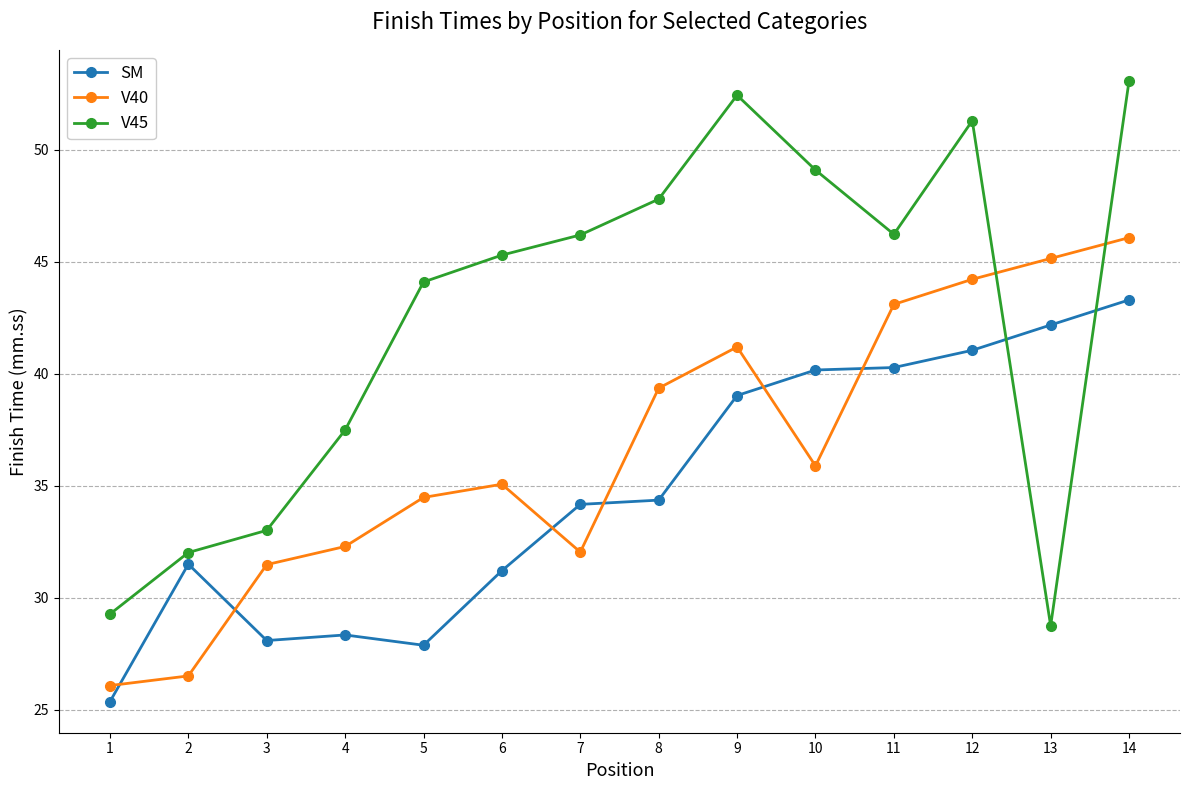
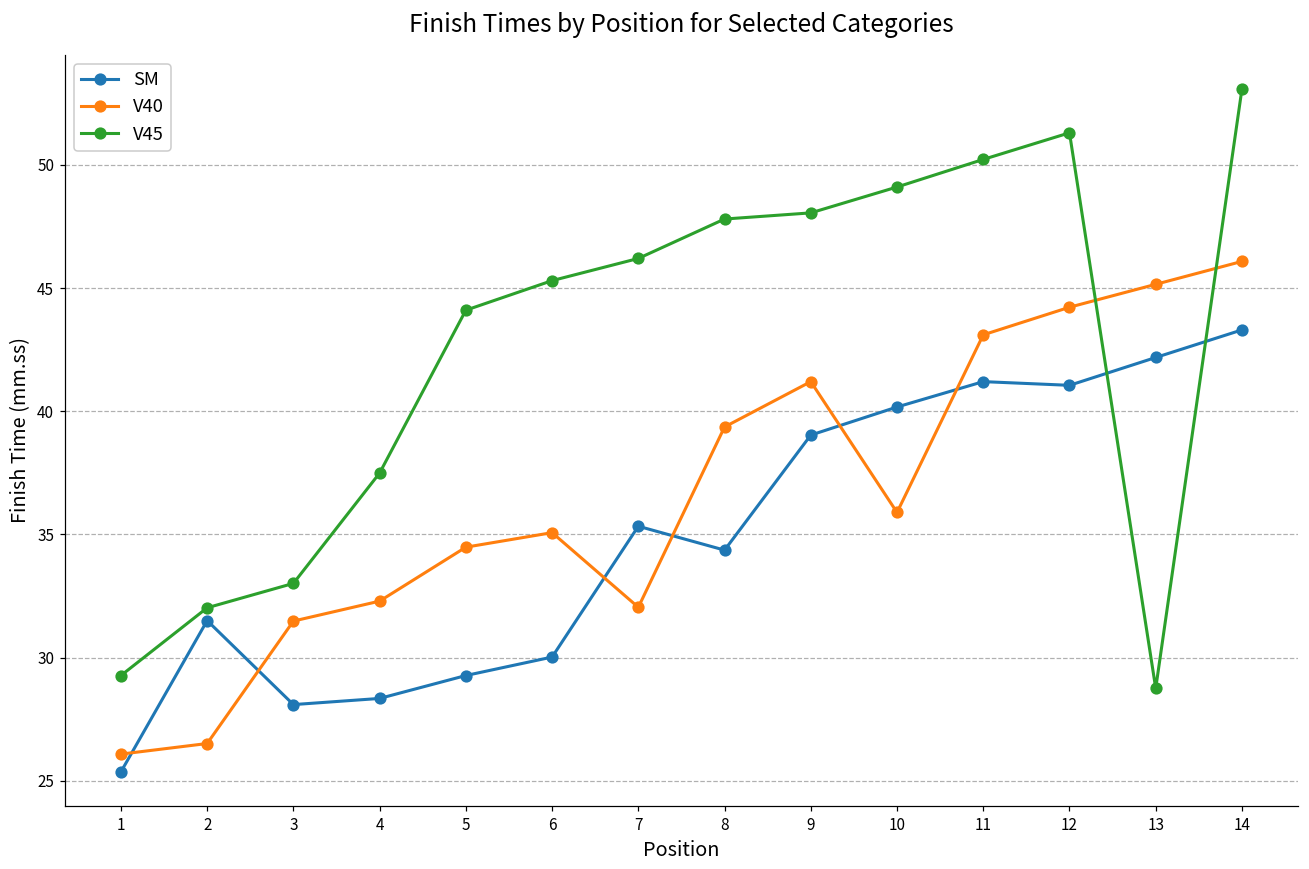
SM, 5: 27.9 -> 29.3
SM, 6: 31.2 -> 30.0
SM, 7: 34.2 -> 35.3
V45, 9: 52.4 -> 48.1
SM, 11: 40.3 -> 41.2
V45, 11: 46.2 -> 50.2
